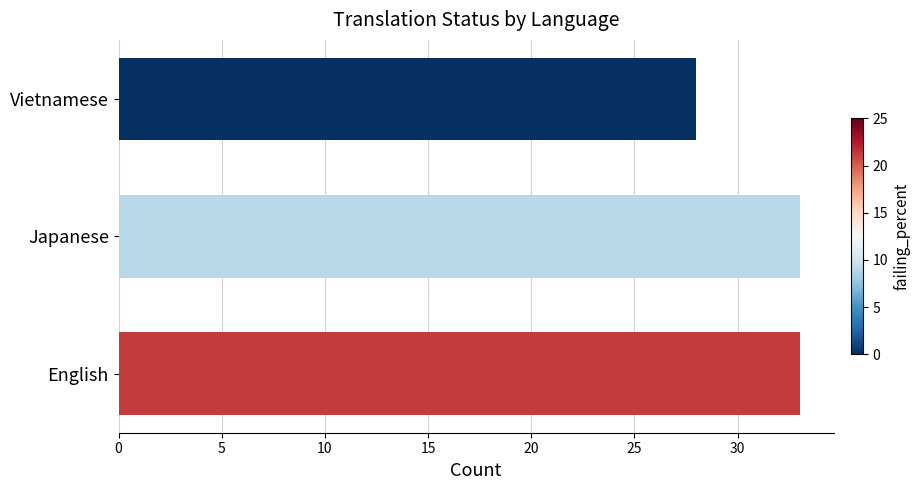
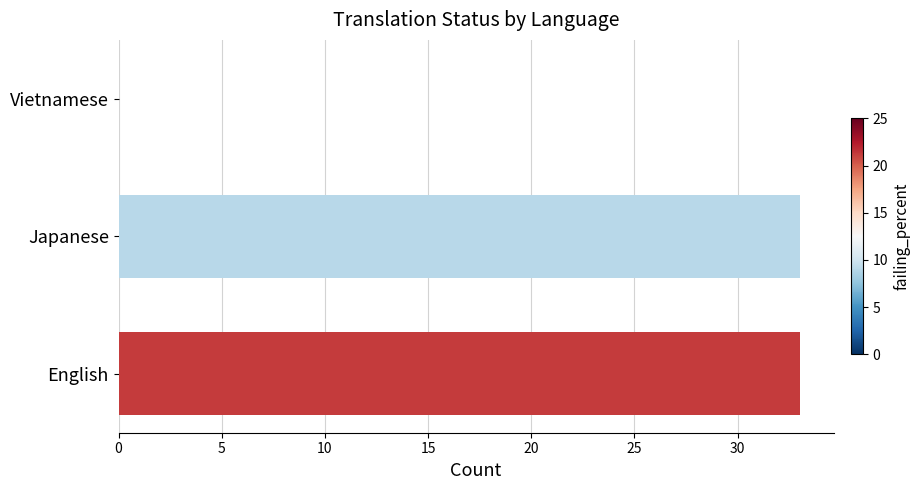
Vietnamese: 28 -> 0
